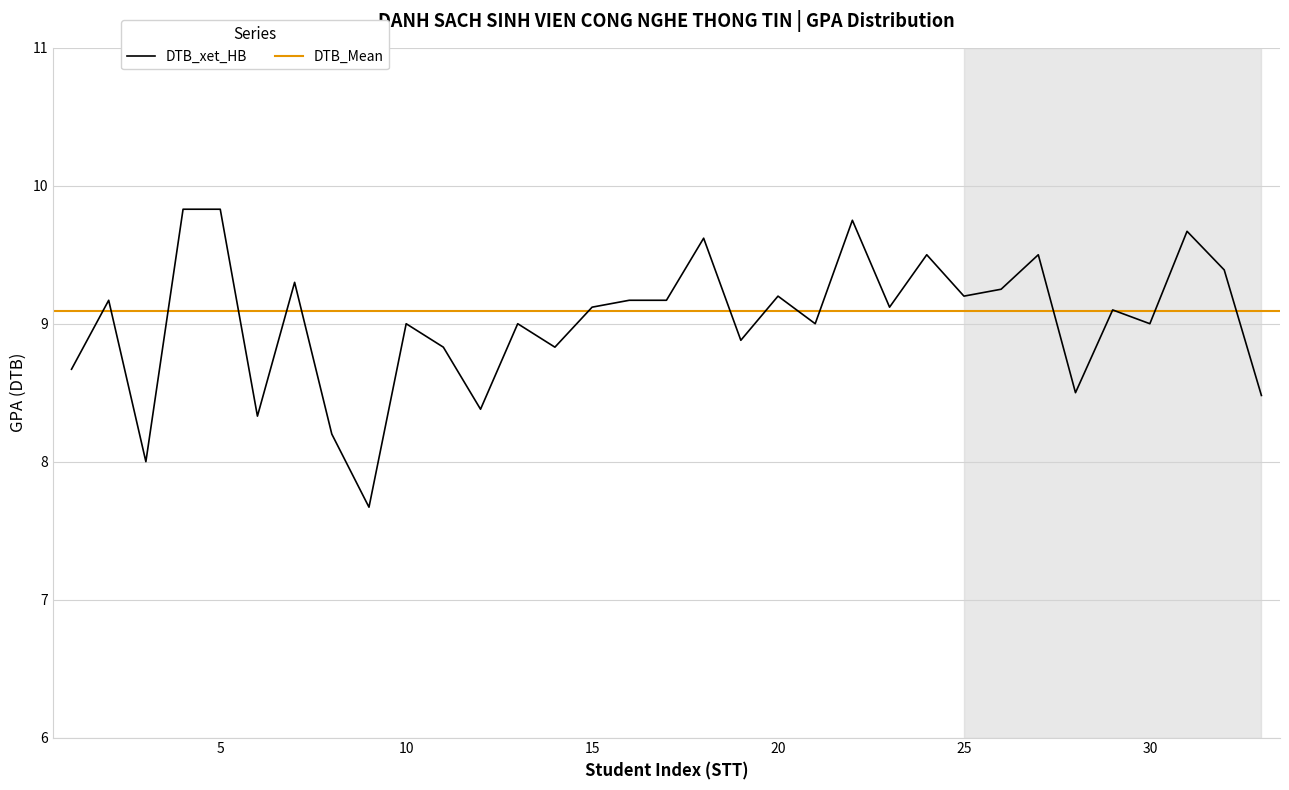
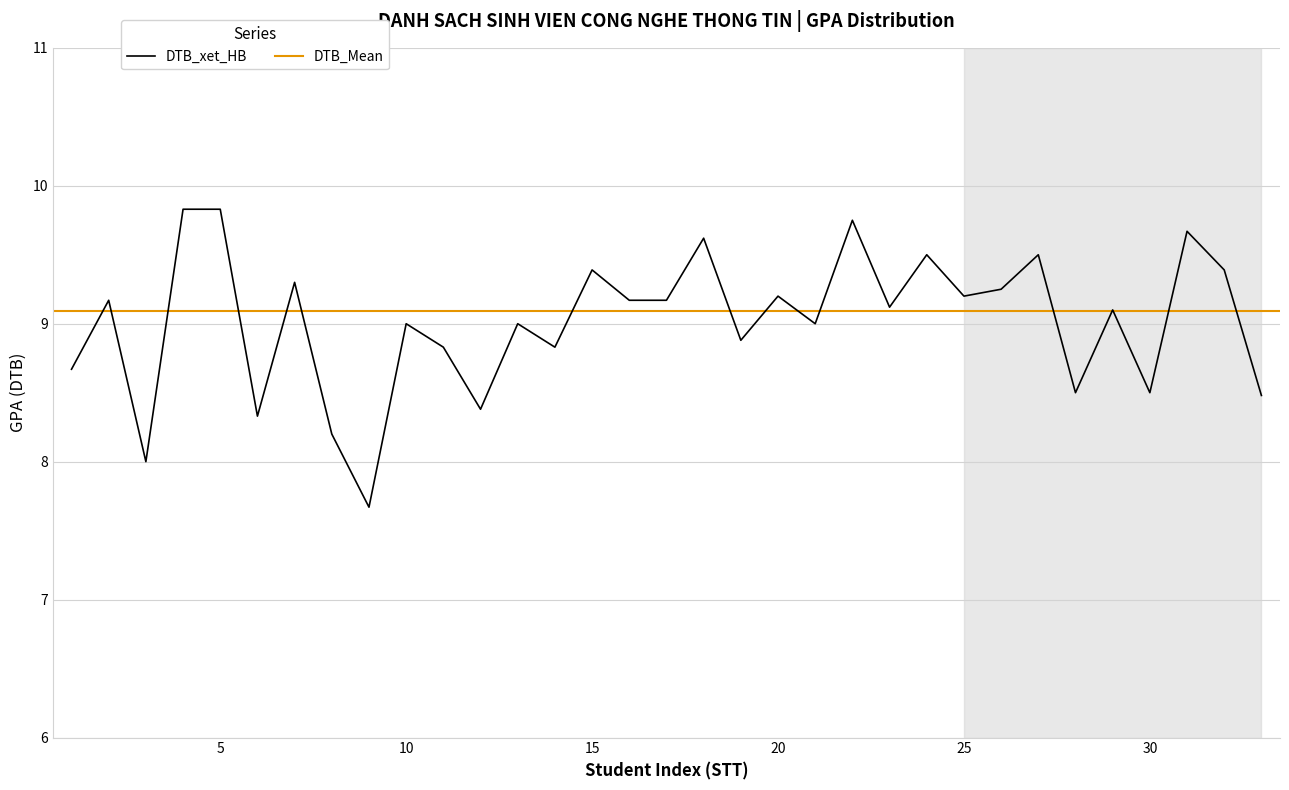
15: 9.12 -> 9.39
30: 9.0 -> 8.5
